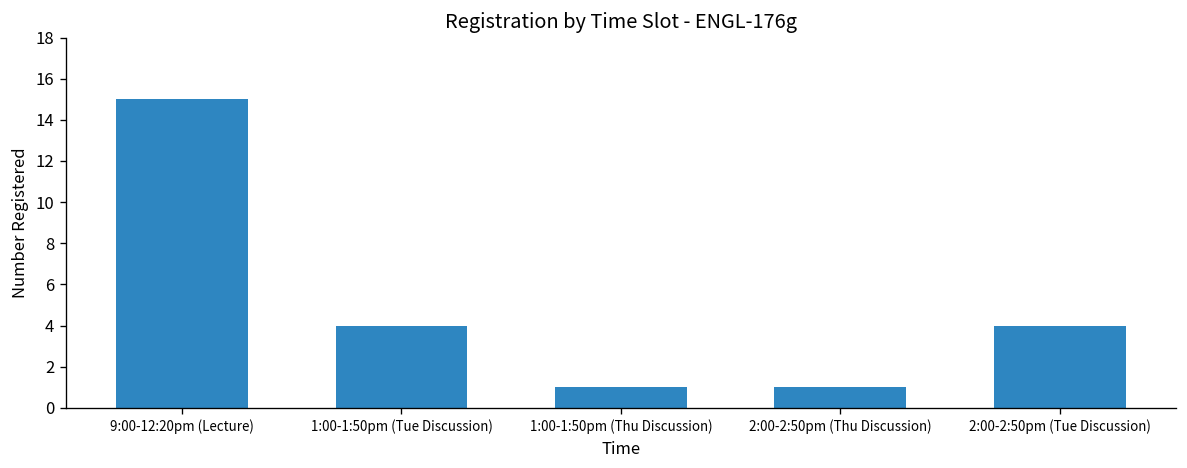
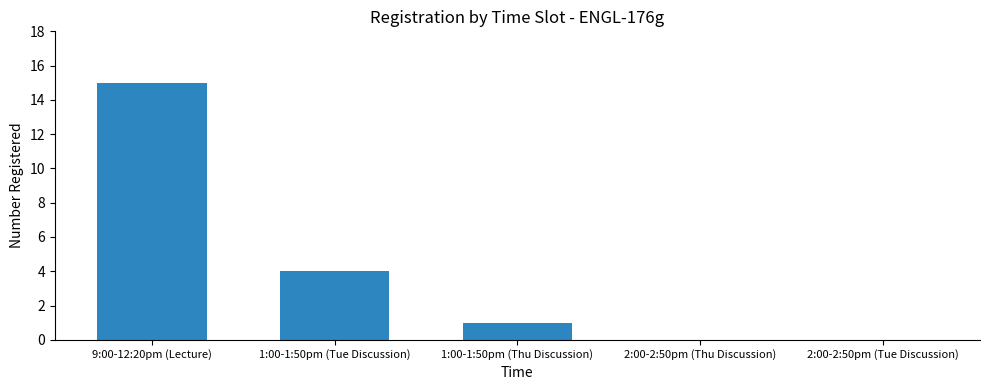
2:00-2:50pm (Thu Discussion): 1 -> 0
2:00-2:50pm (Tue Discussion): 4 -> 0
